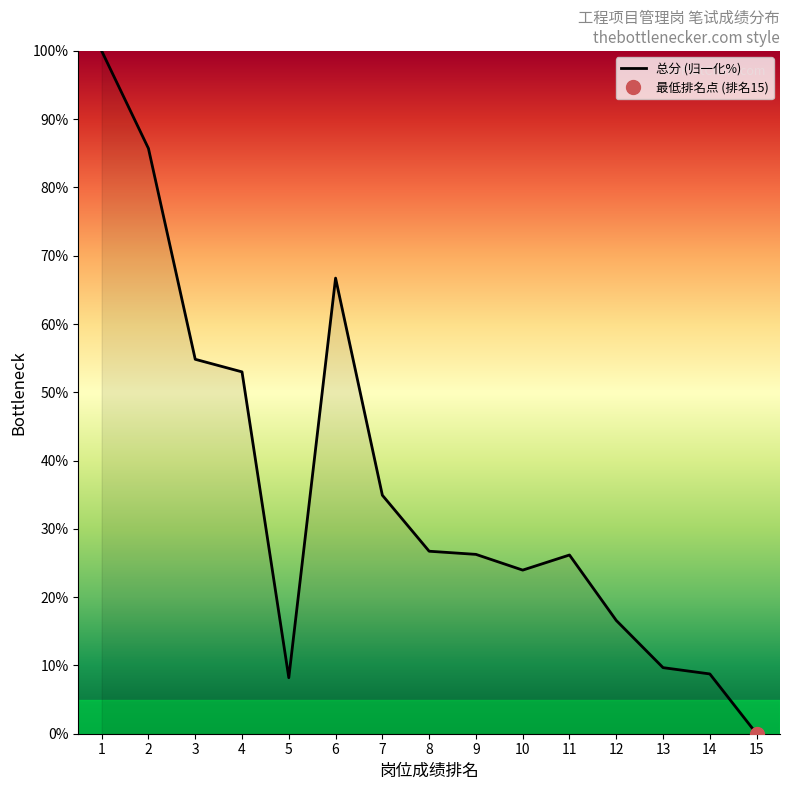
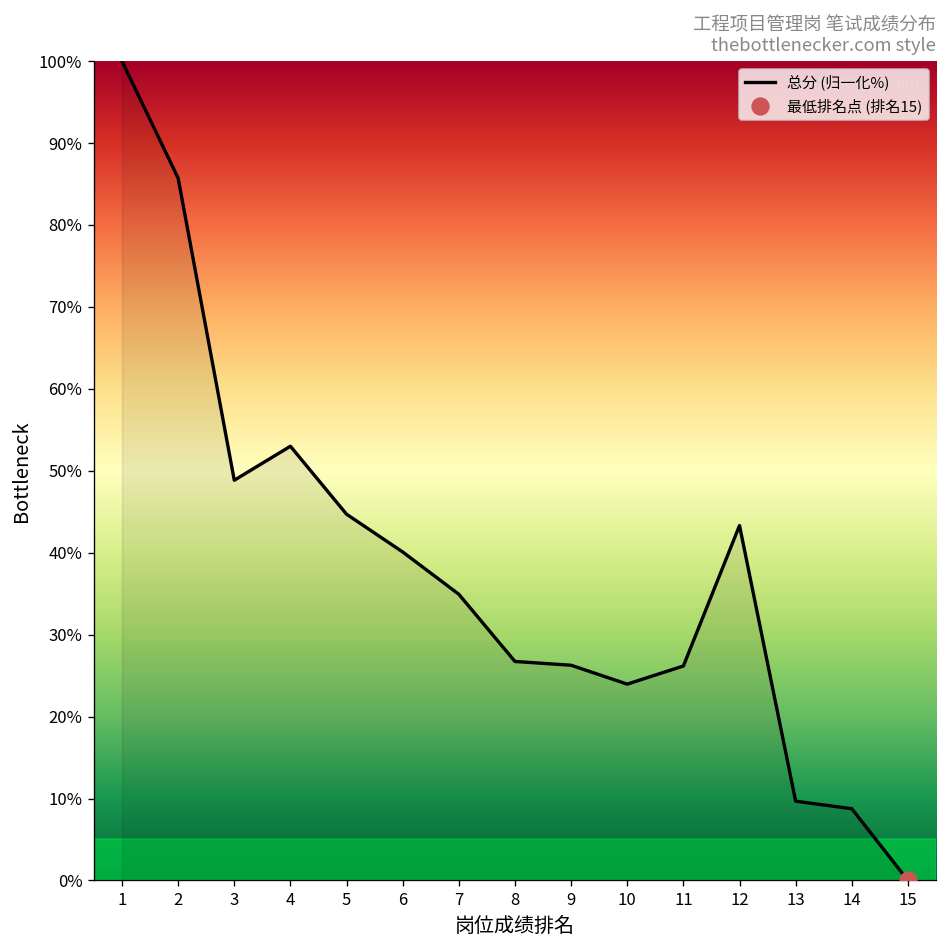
总分 (归一化%), 3: 55% -> 49%
总分 (归一化%), 5: 8% -> 45%
总分 (归一化%), 6: 67% -> 40%
总分 (归一化%), 12: 17% -> 43%
